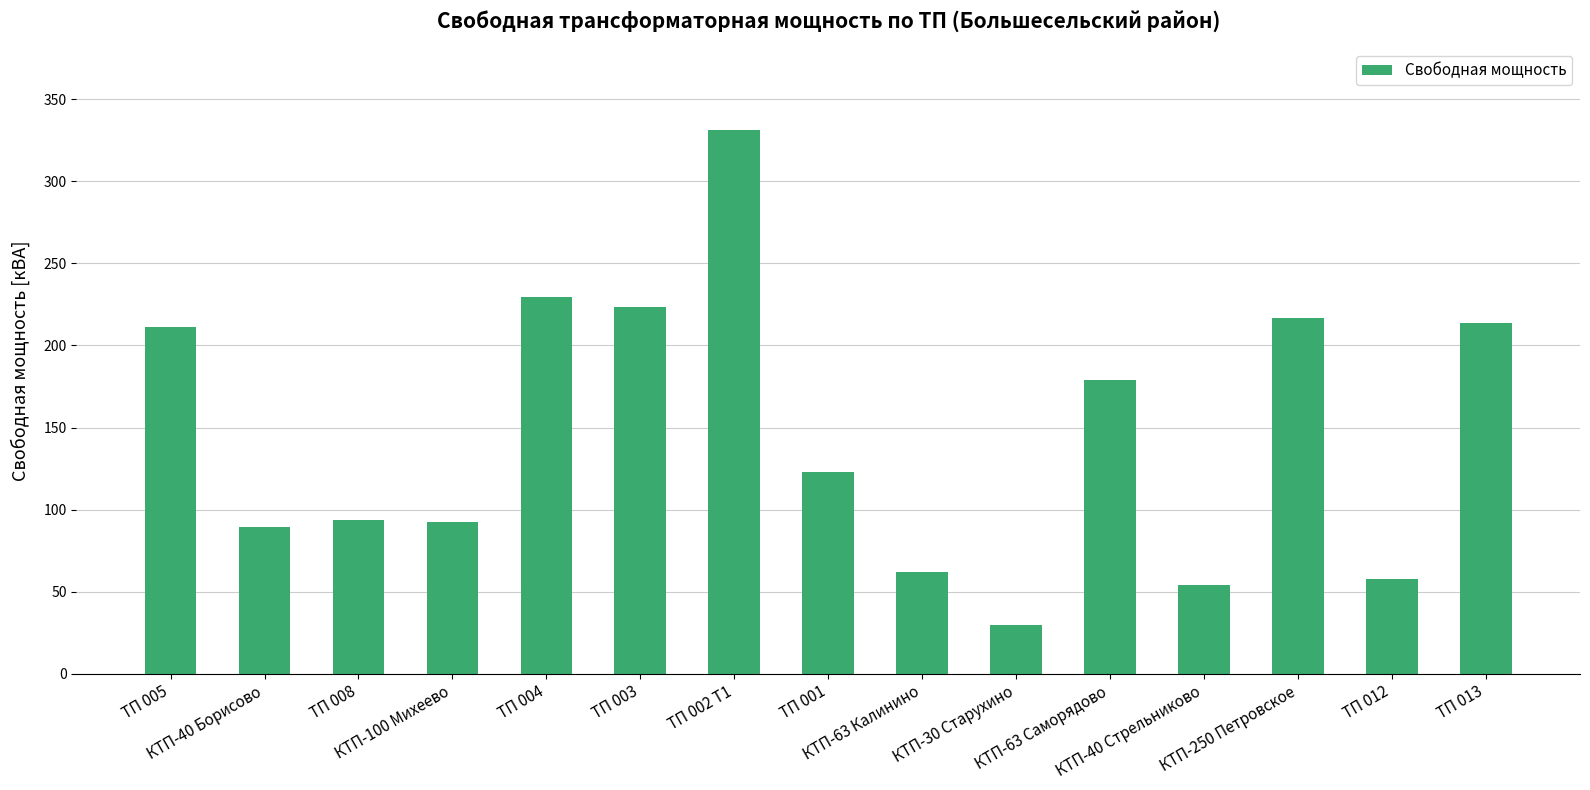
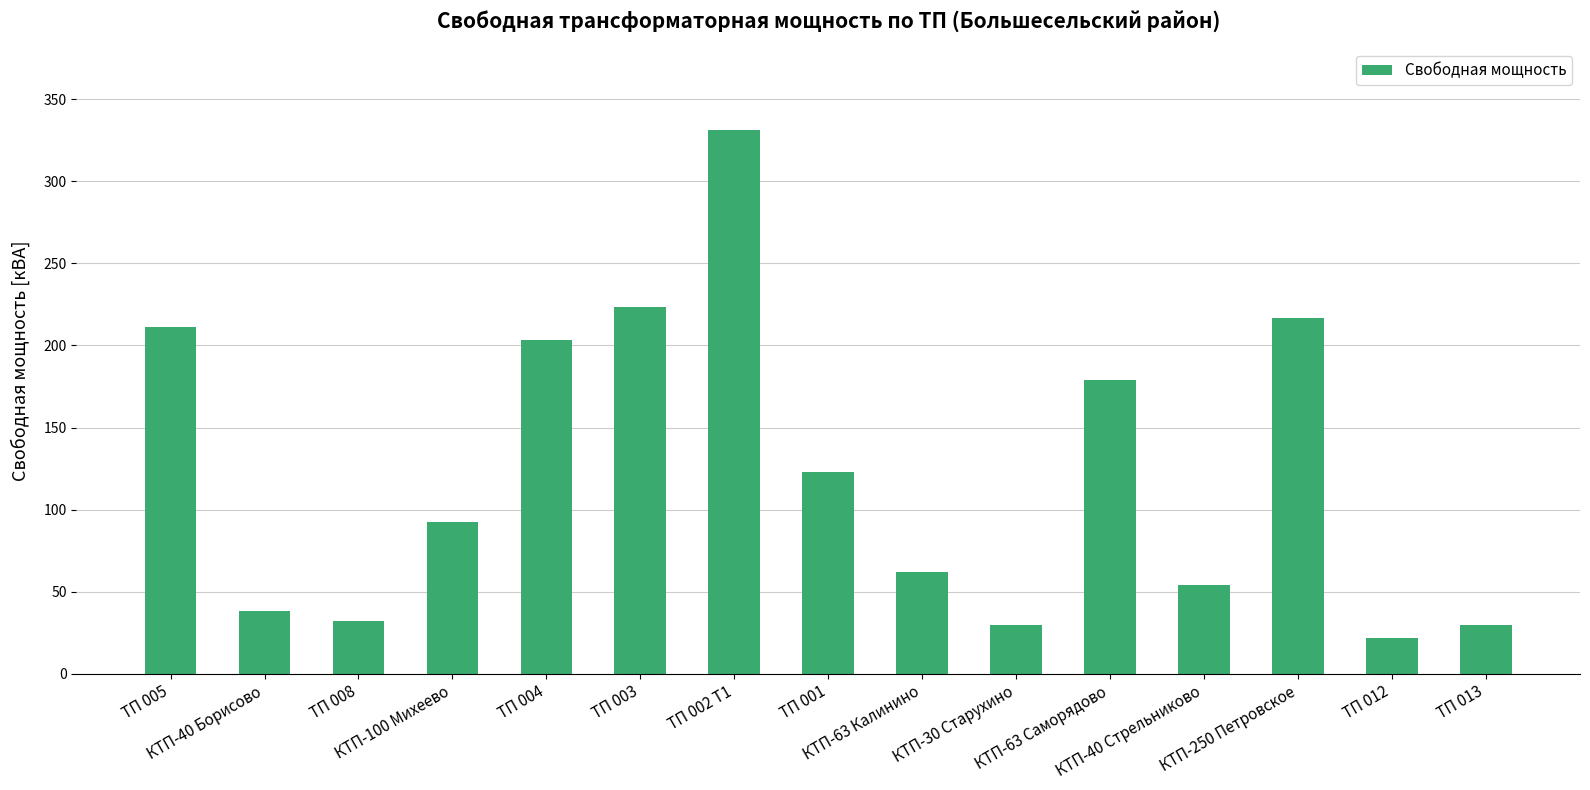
КТП-40 Борисово: 90 -> 38
ТП 008: 94 -> 32
ТП 004: 230 -> 203
ТП 012: 58 -> 22
ТП 013: 214 -> 30
